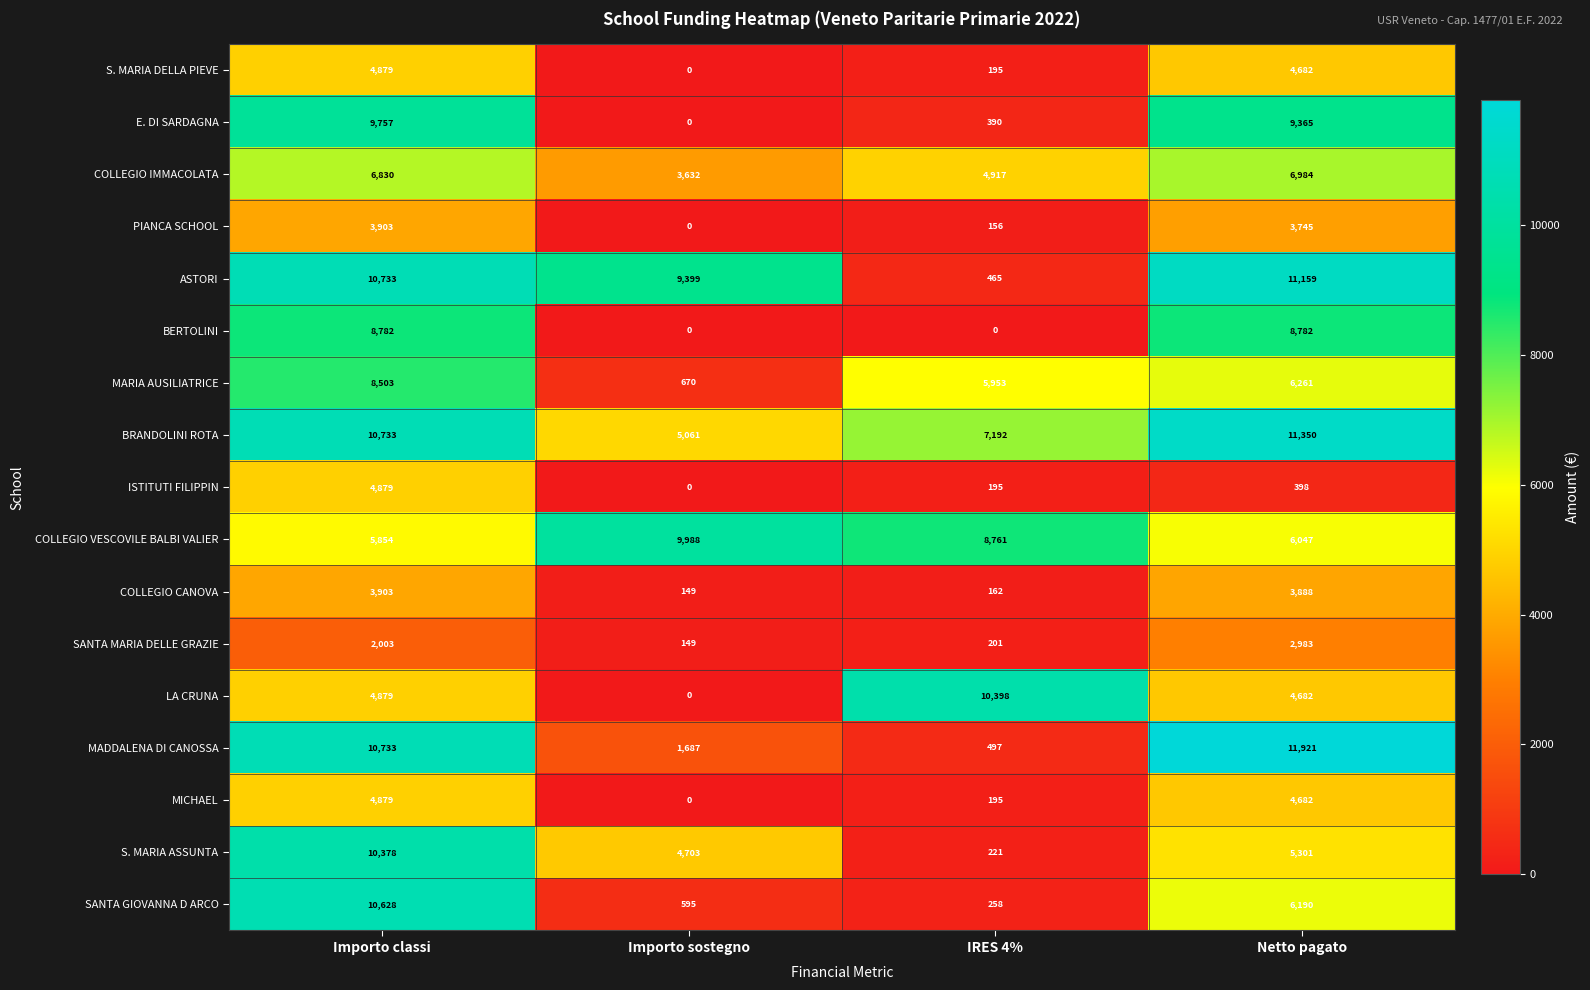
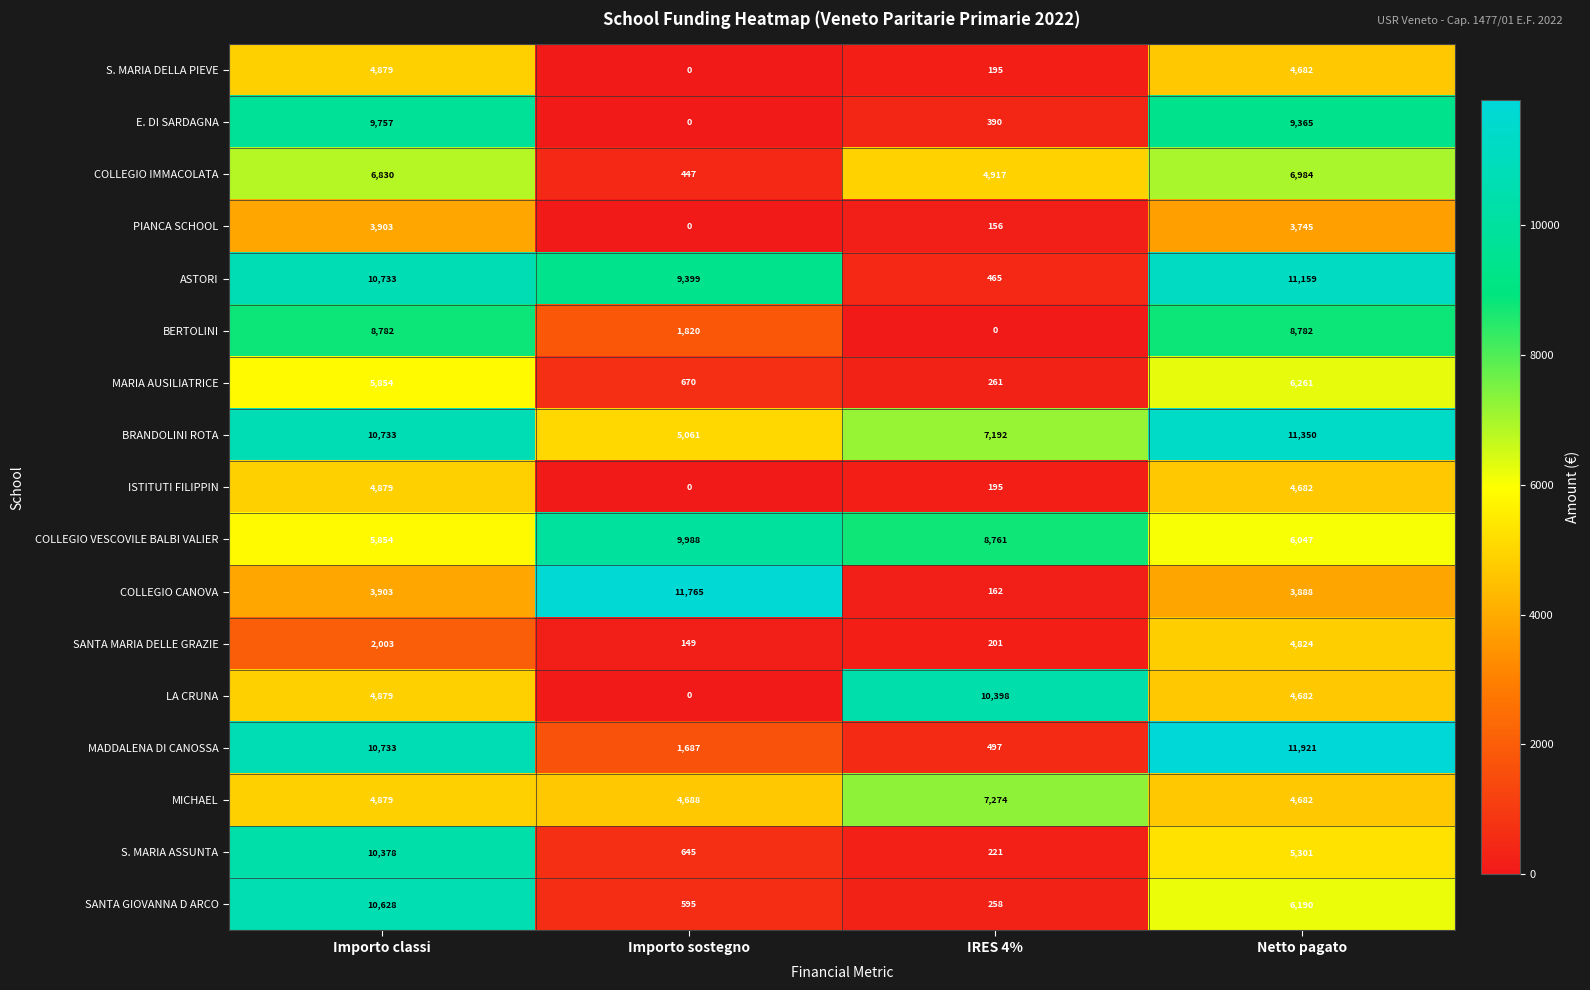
COLLEGIO IMMACOLATA, Importo sostegno: 3,632 -> 447
BERTOLINI, Importo sostegno: 0 -> 1,820
MARIA AUSILIATRICE, Importo classi: 8,503 -> 5,854
MARIA AUSILIATRICE, IRES 4%: 5,953 -> 261
ISTITUTI FILIPPIN, Netto pagato: 398 -> 4,682
COLLEGIO CANOVA, Importo sostegno: 149 -> 11,765
SANTA MARIA DELLE GRAZIE, Netto pagato: 2,983 -> 4,824
MICHAEL, Importo sostegno: 0 -> 4,688
MICHAEL, IRES 4%: 195 -> 7,274
S. MARIA ASSUNTA, Importo sostegno: 4,703 -> 645
